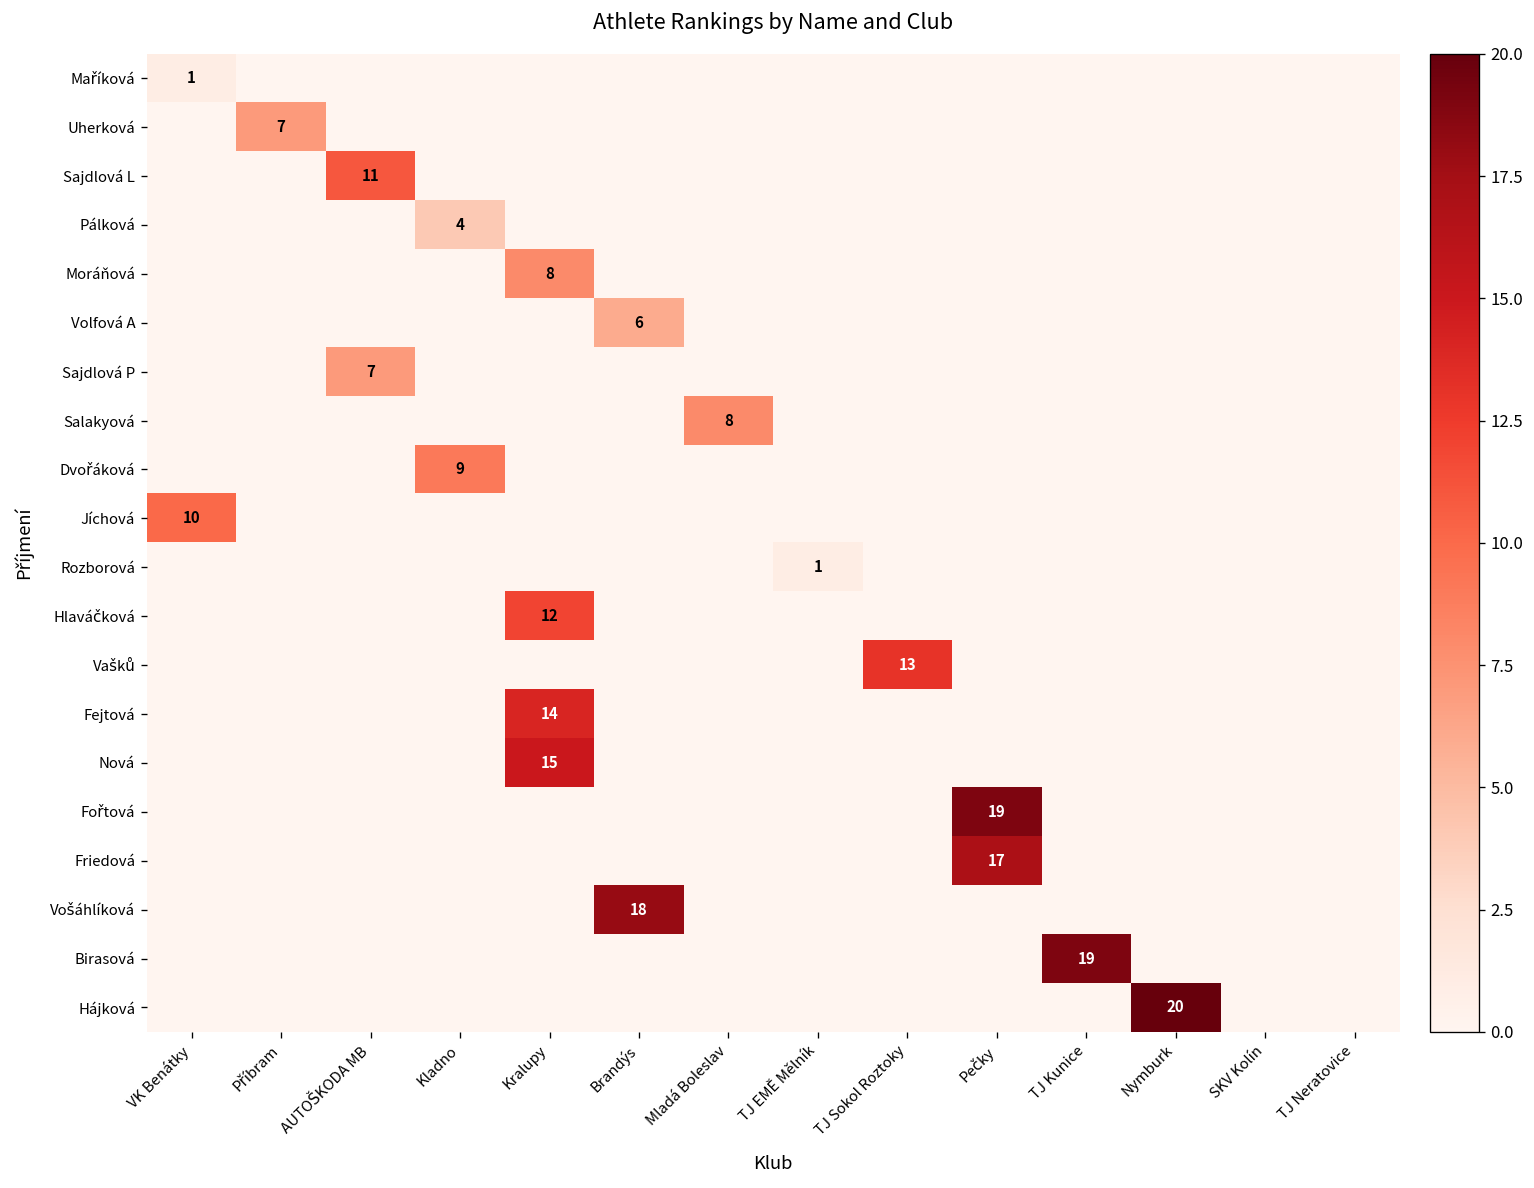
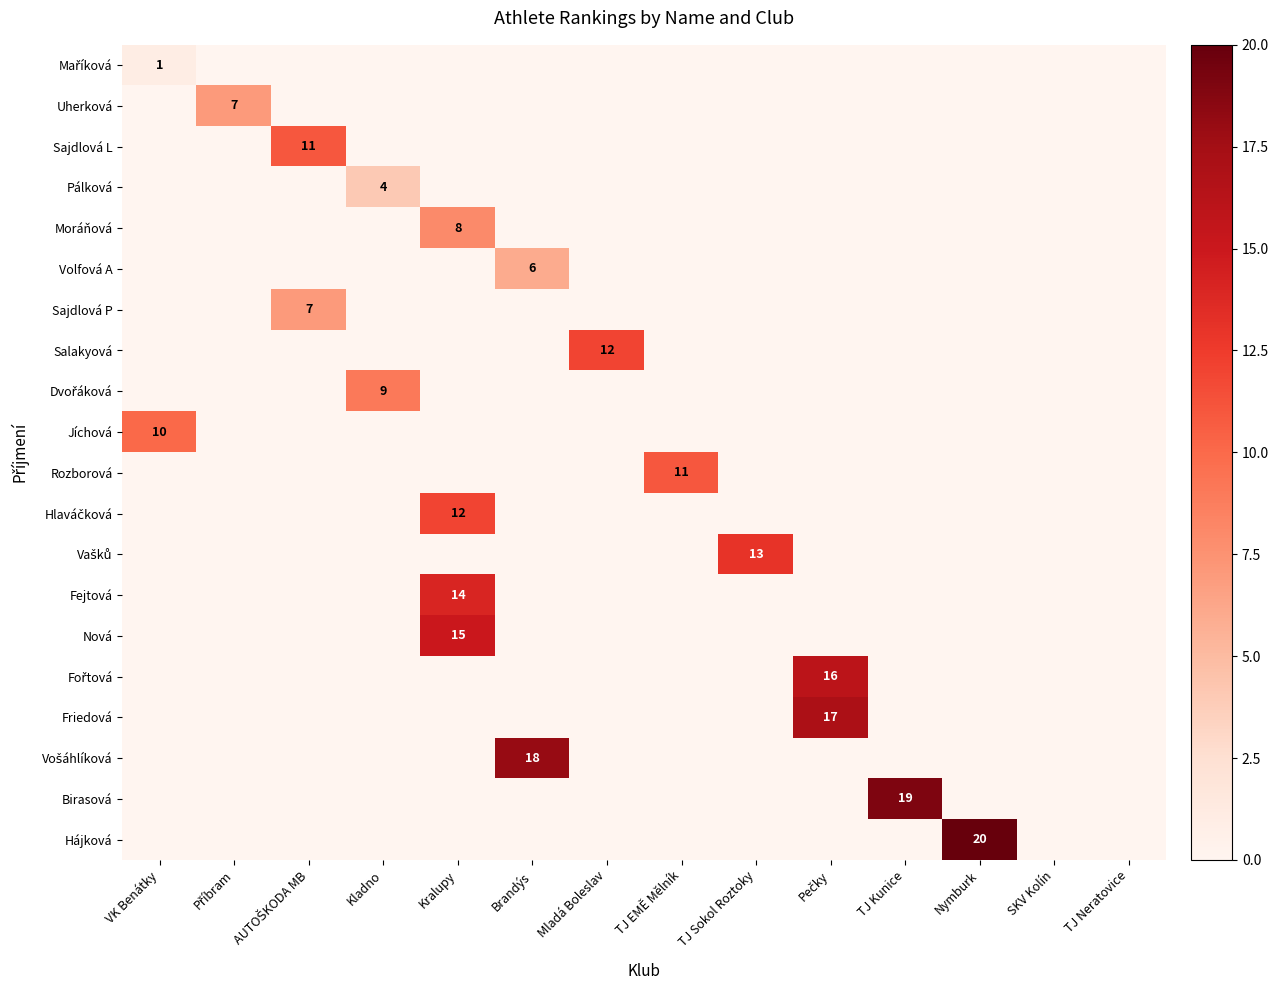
Salakyová, Mladá Boleslav: 8 -> 12
Rozborová, TJ EMĚ Mělník: 1 -> 11
Fořtová, Pečky: 19 -> 16
